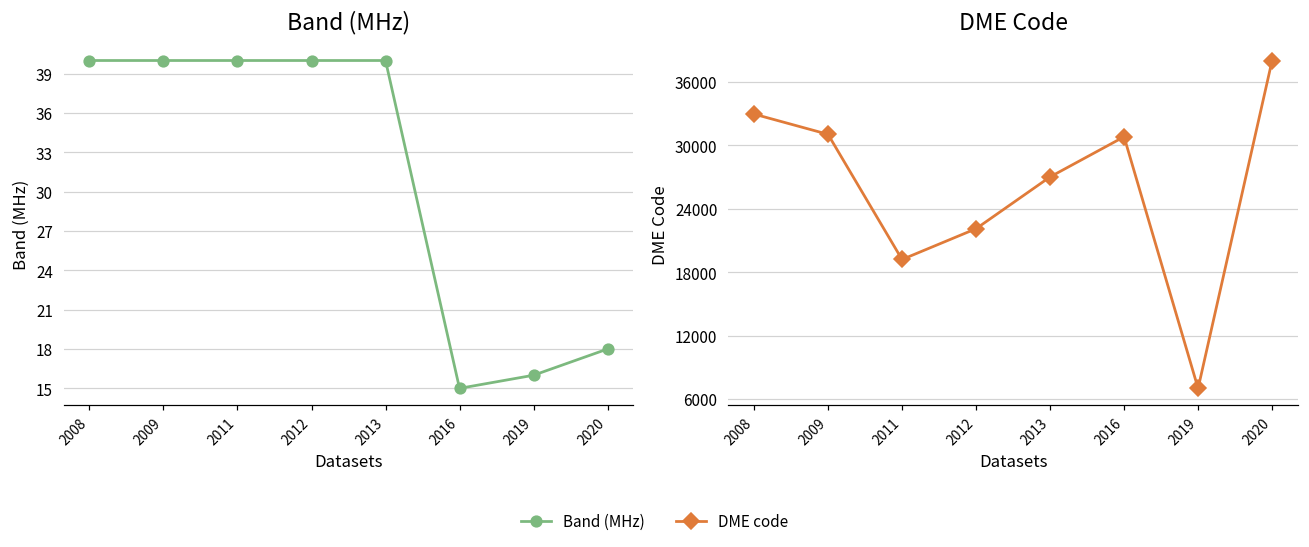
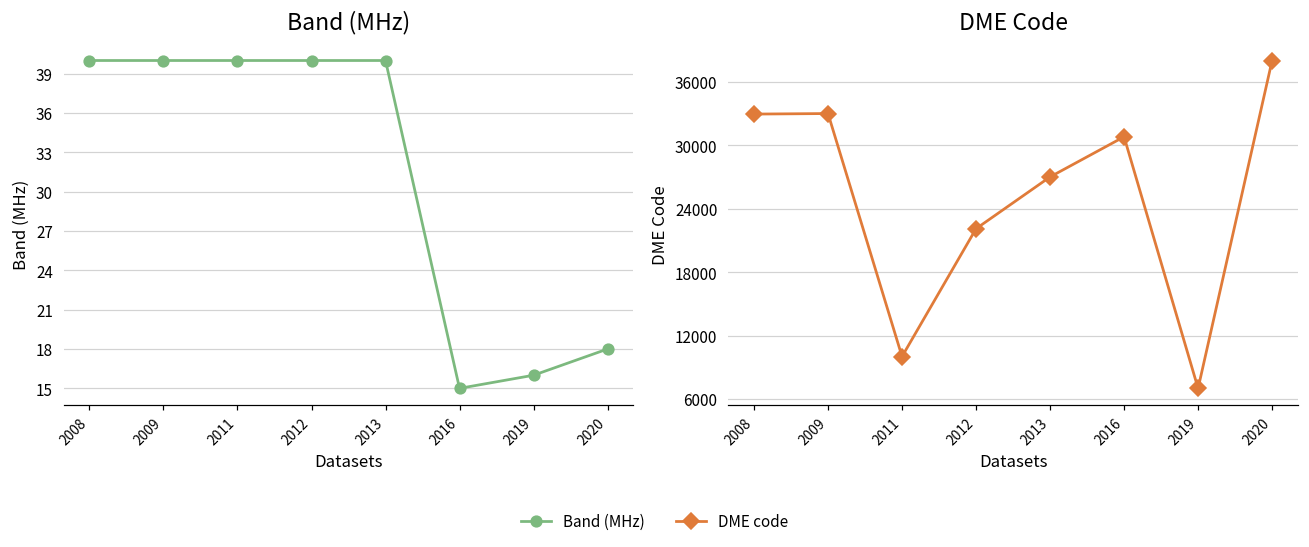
DME Code, 2009: 31000 -> 33000
DME Code, 2011: 19000 -> 10000
